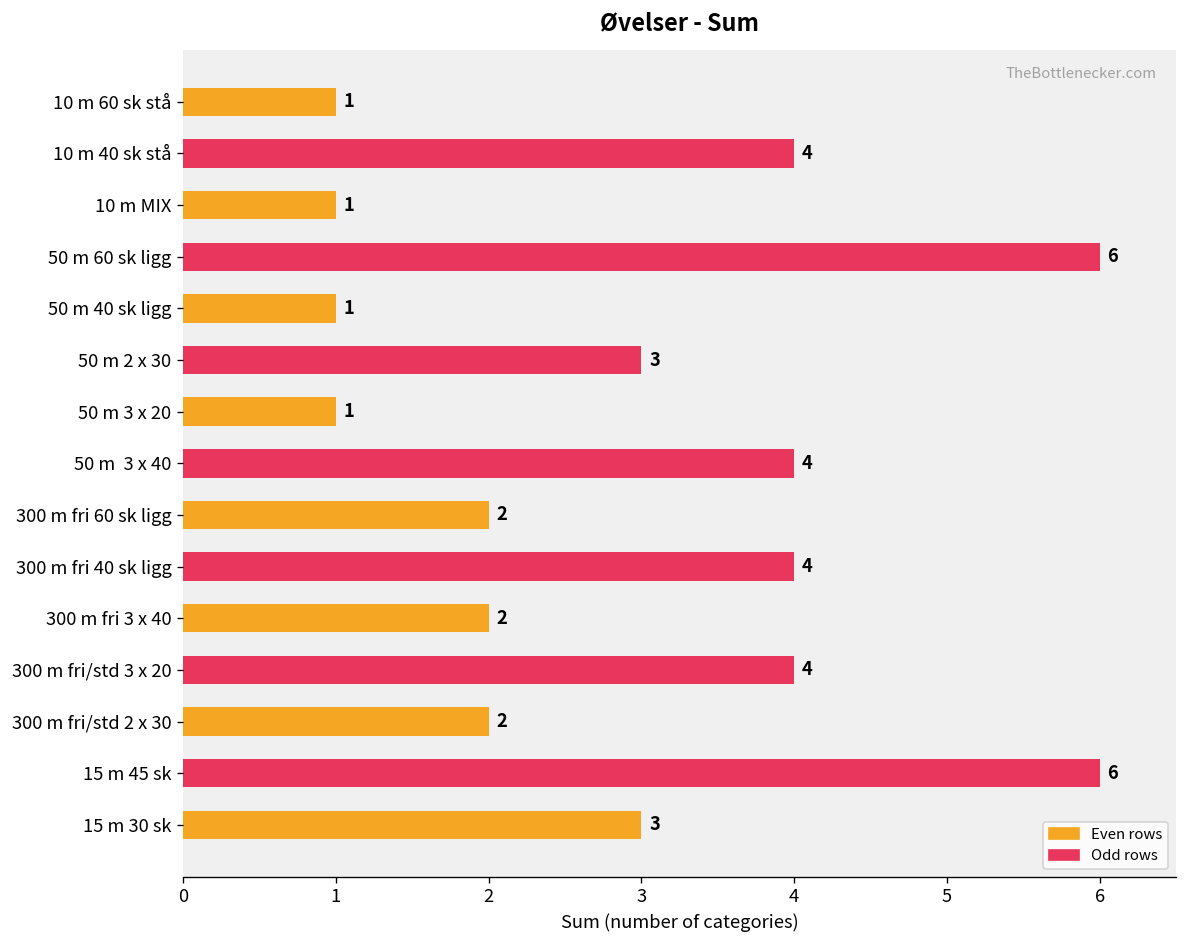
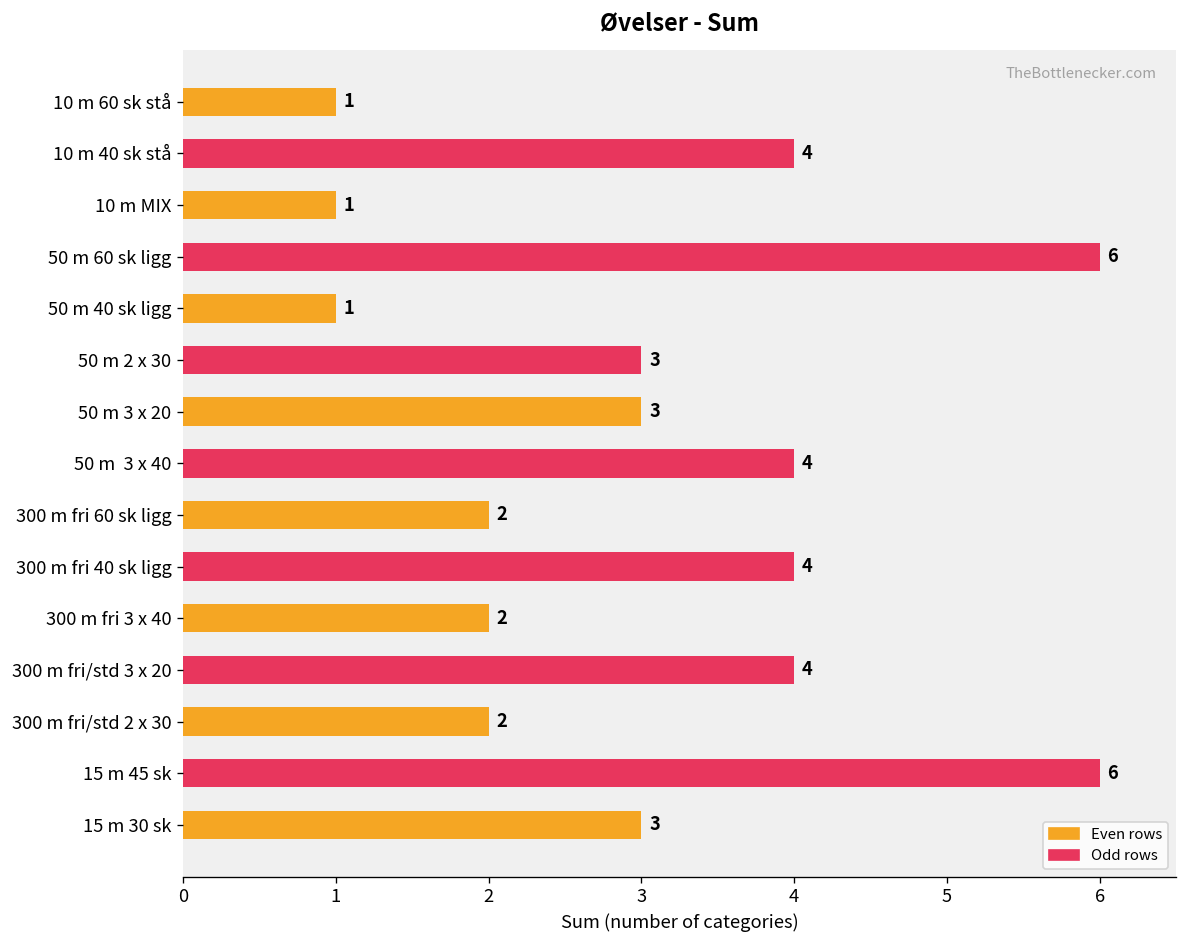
50 m 3 x 20: 1 -> 3
